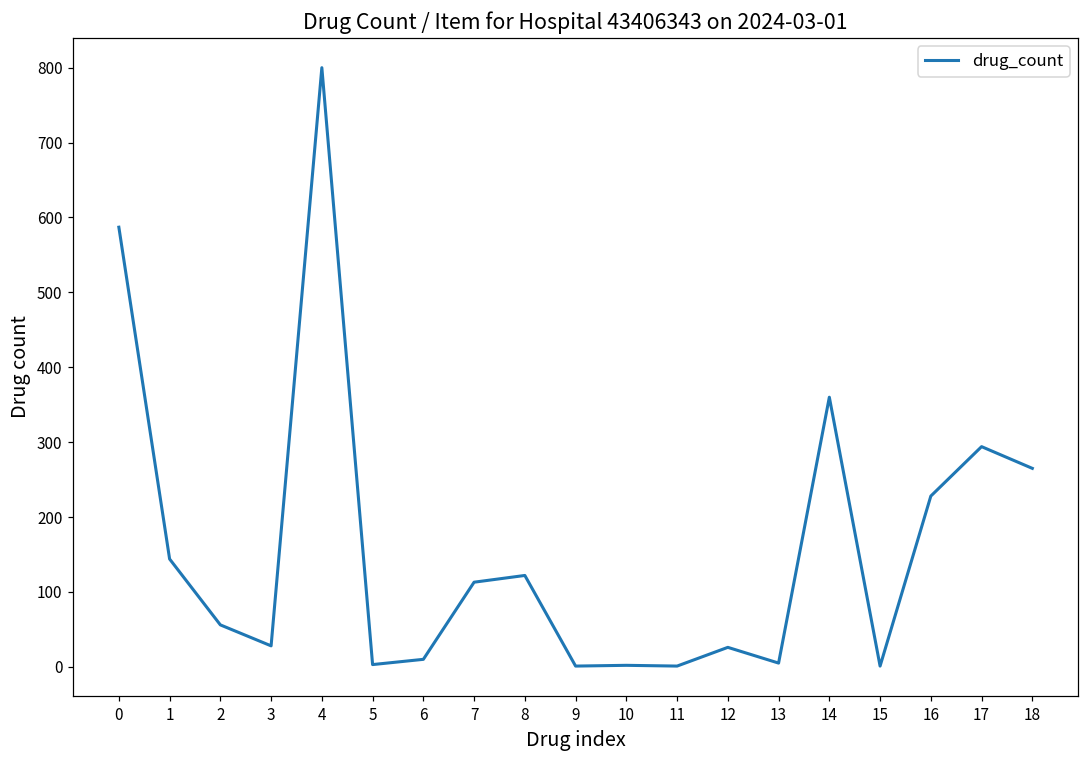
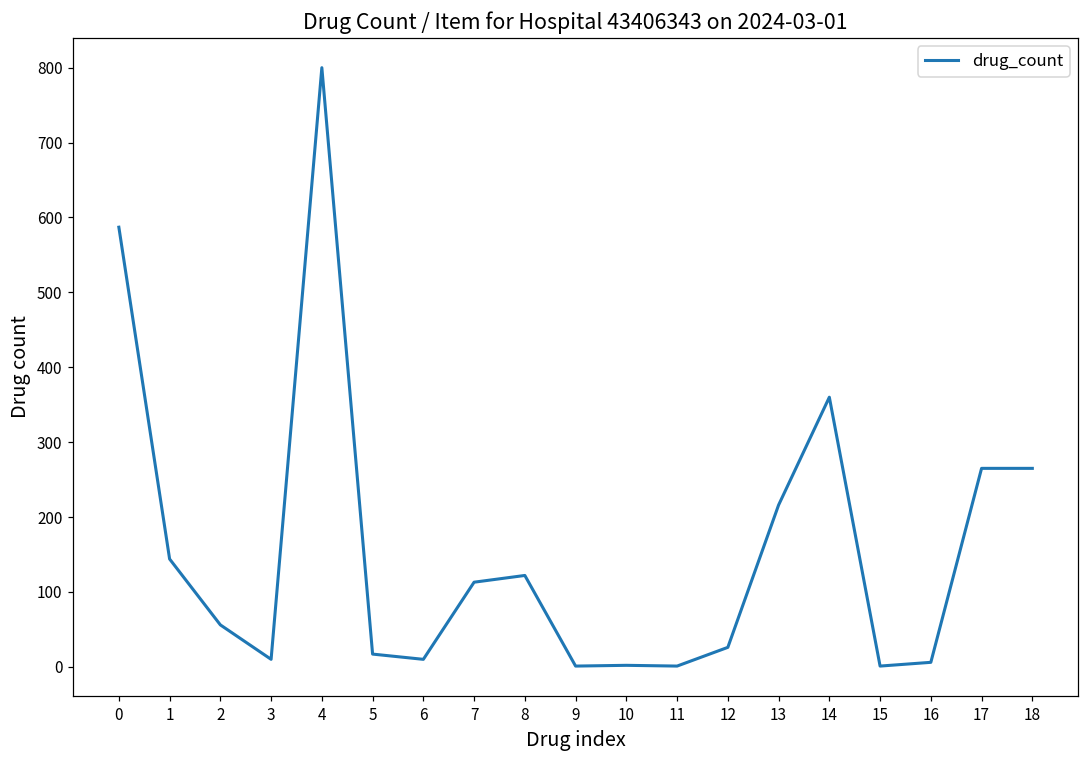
3: 30 -> 10
5: 0 -> 20
13: 10 -> 220
16: 230 -> 10
17: 290 -> 270
